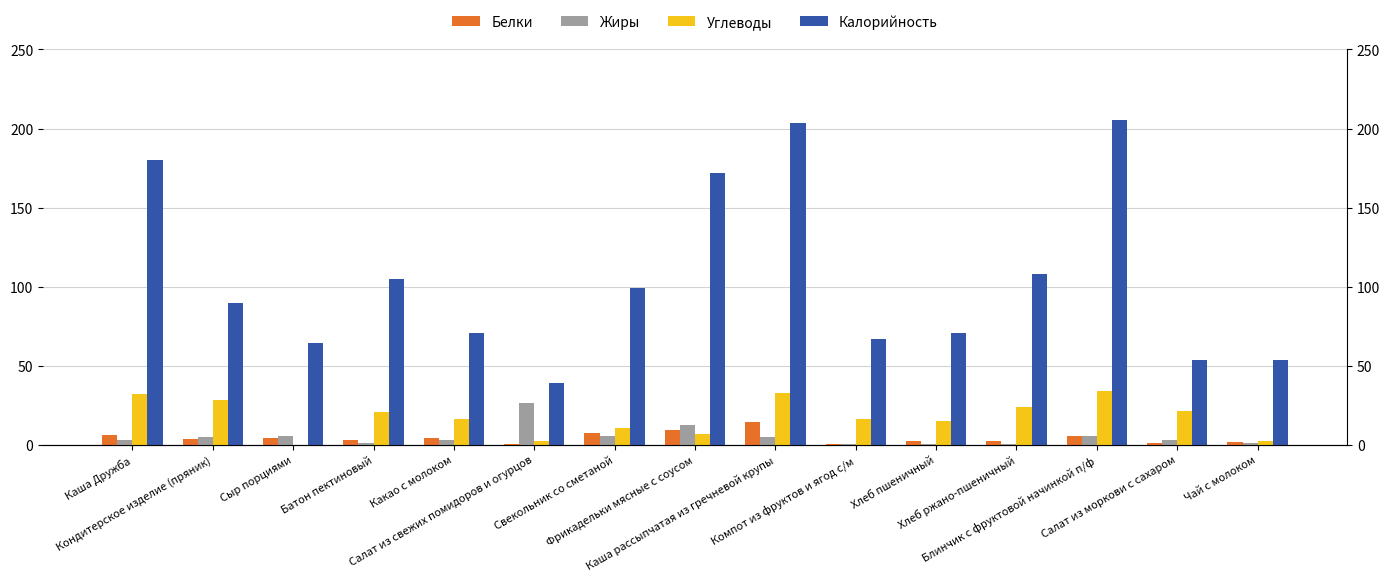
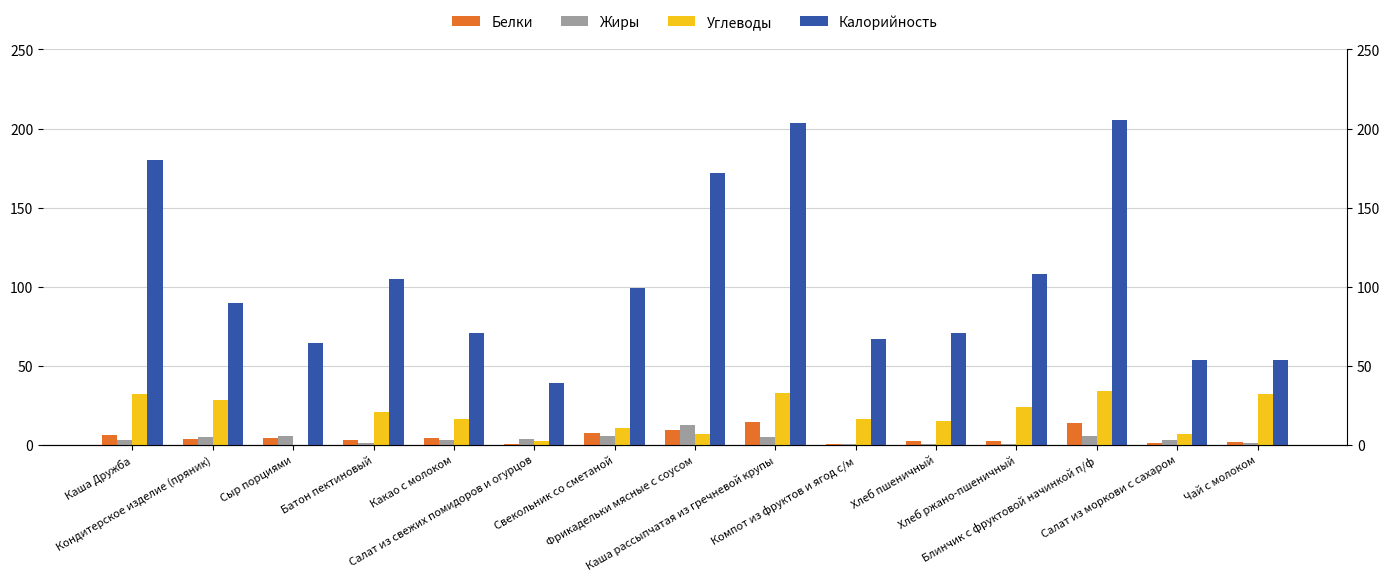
Жиры, Салат из свежих помидоров и огурцов: 26 -> 3
Белки, Блинчик с фруктовой начинкой п/ф: 5 -> 14
Углеводы, Салат из моркови с сахаром: 21 -> 7
Углеводы, Чай с молоком: 2 -> 32
